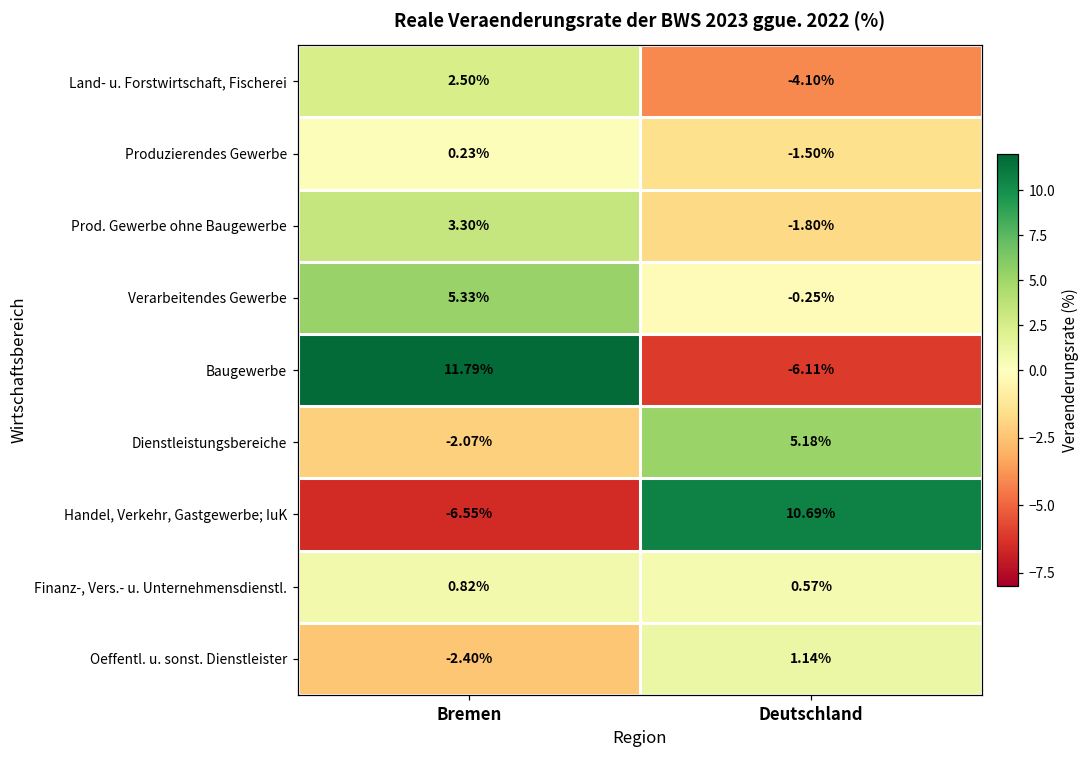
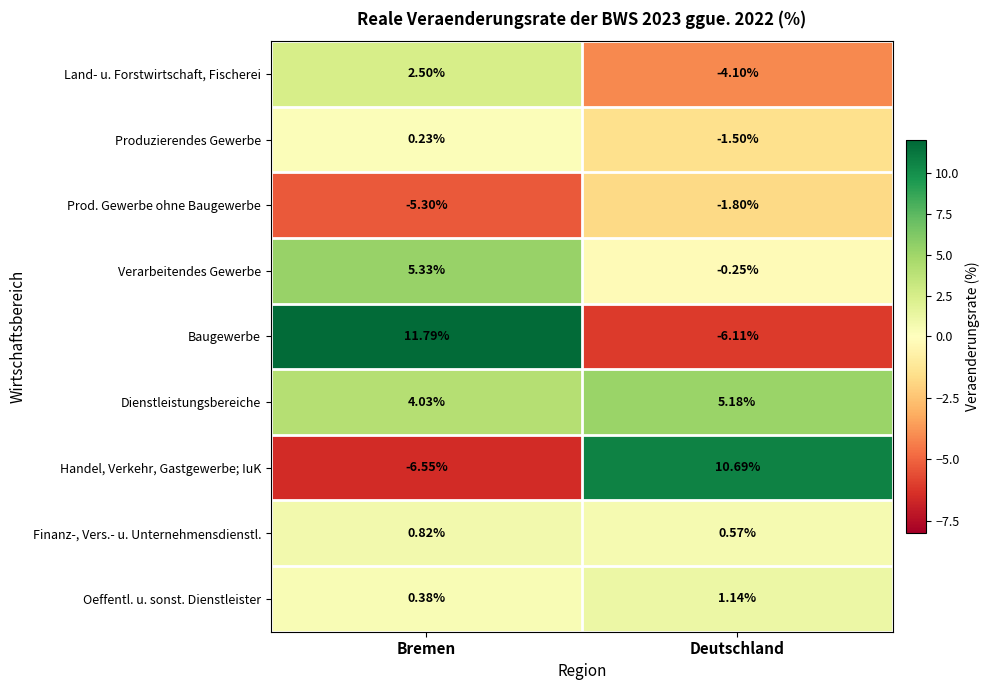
Prod. Gewerbe ohne Baugewerbe, Bremen: 3.30% -> -5.30%
Dienstleistungsbereiche, Bremen: -2.07% -> 4.03%
Oeffentl. u. sonst. Dienstleister, Bremen: -2.40% -> 0.38%
